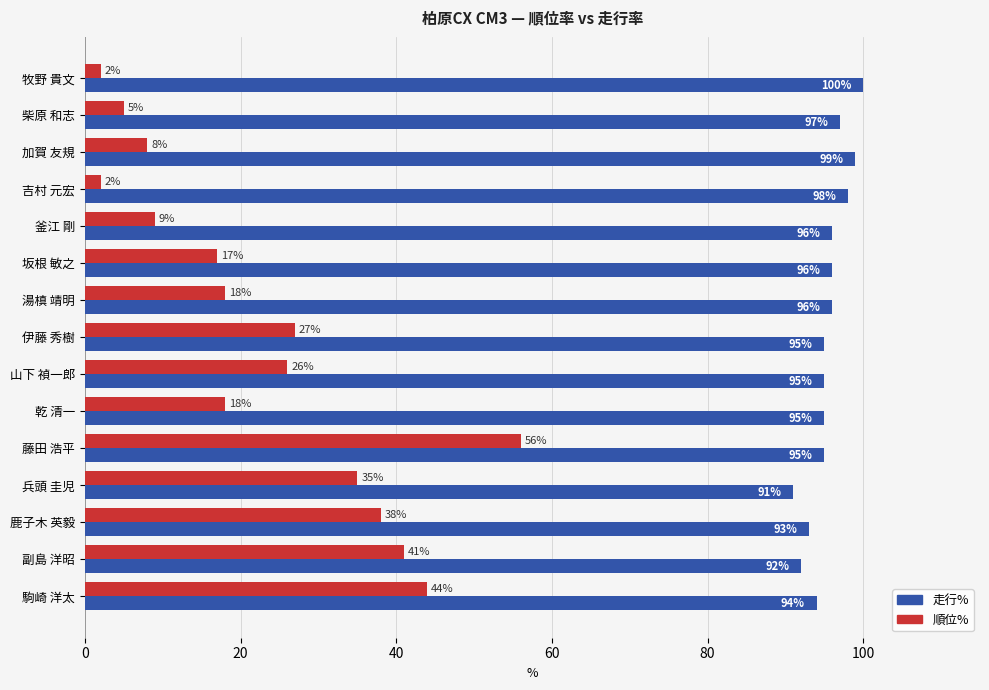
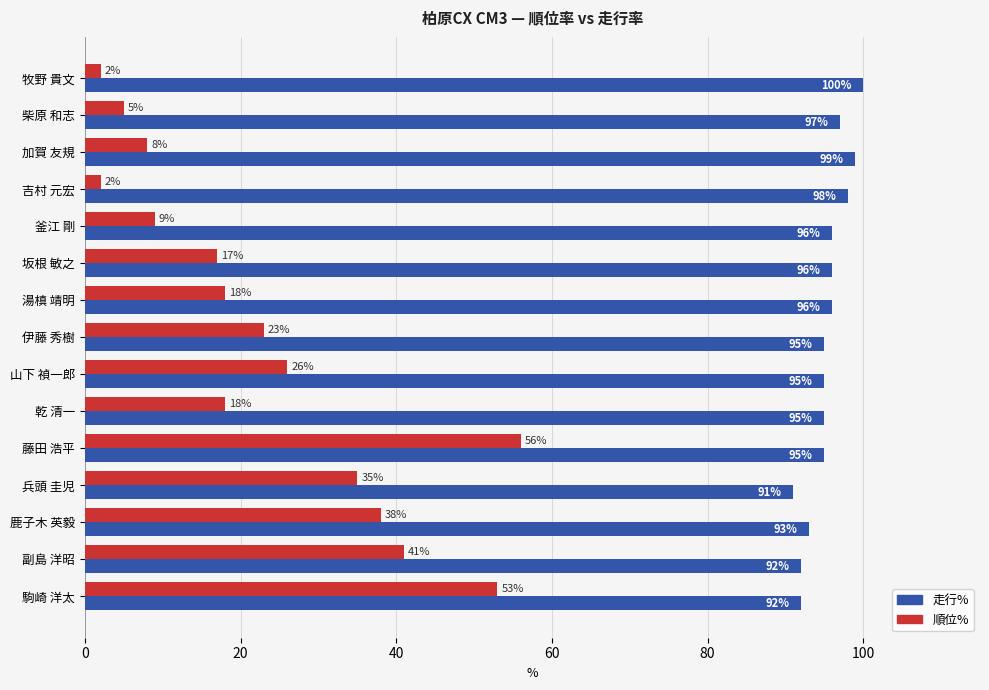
順位%, 伊藤 秀樹: 27% -> 23%
順位%, 駒崎 洋太: 44% -> 53%
走行%, 駒崎 洋太: 94% -> 92%
